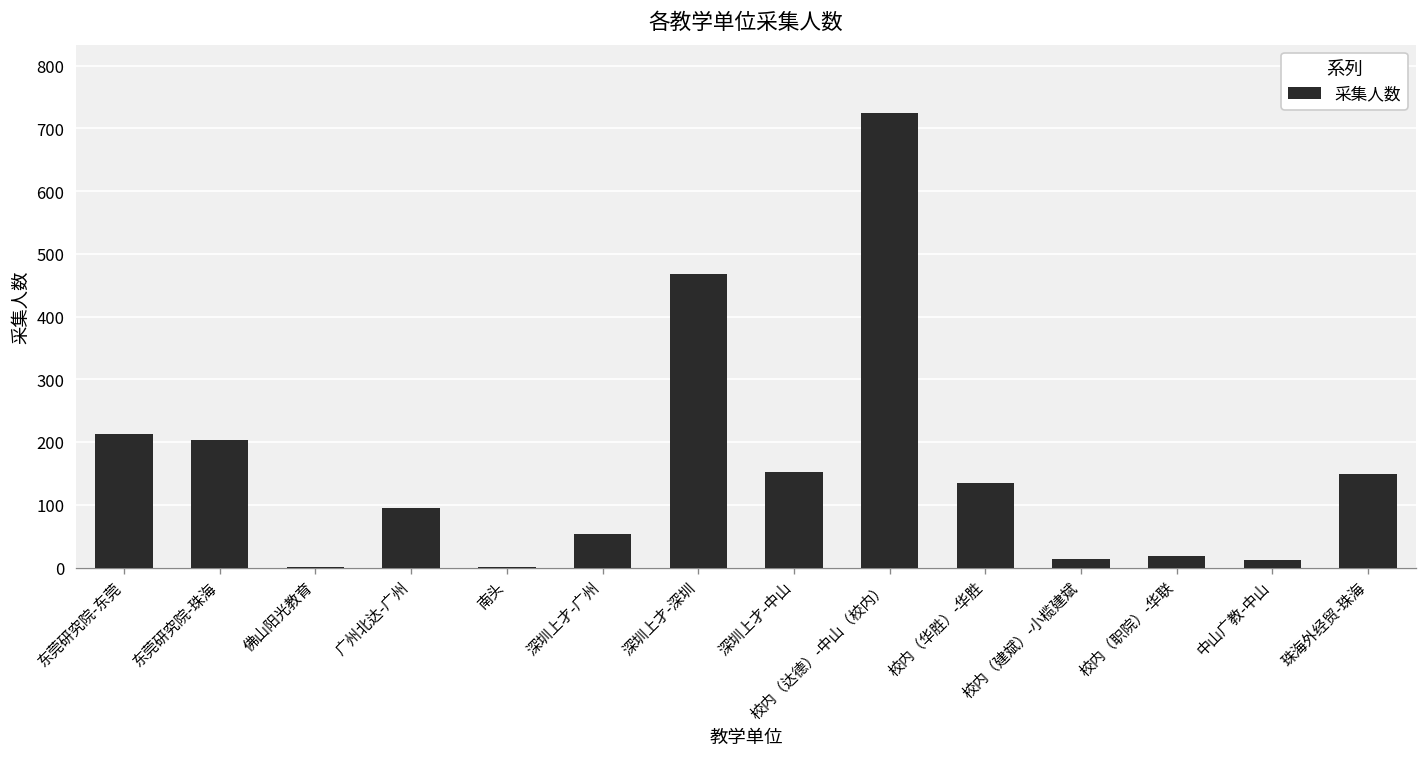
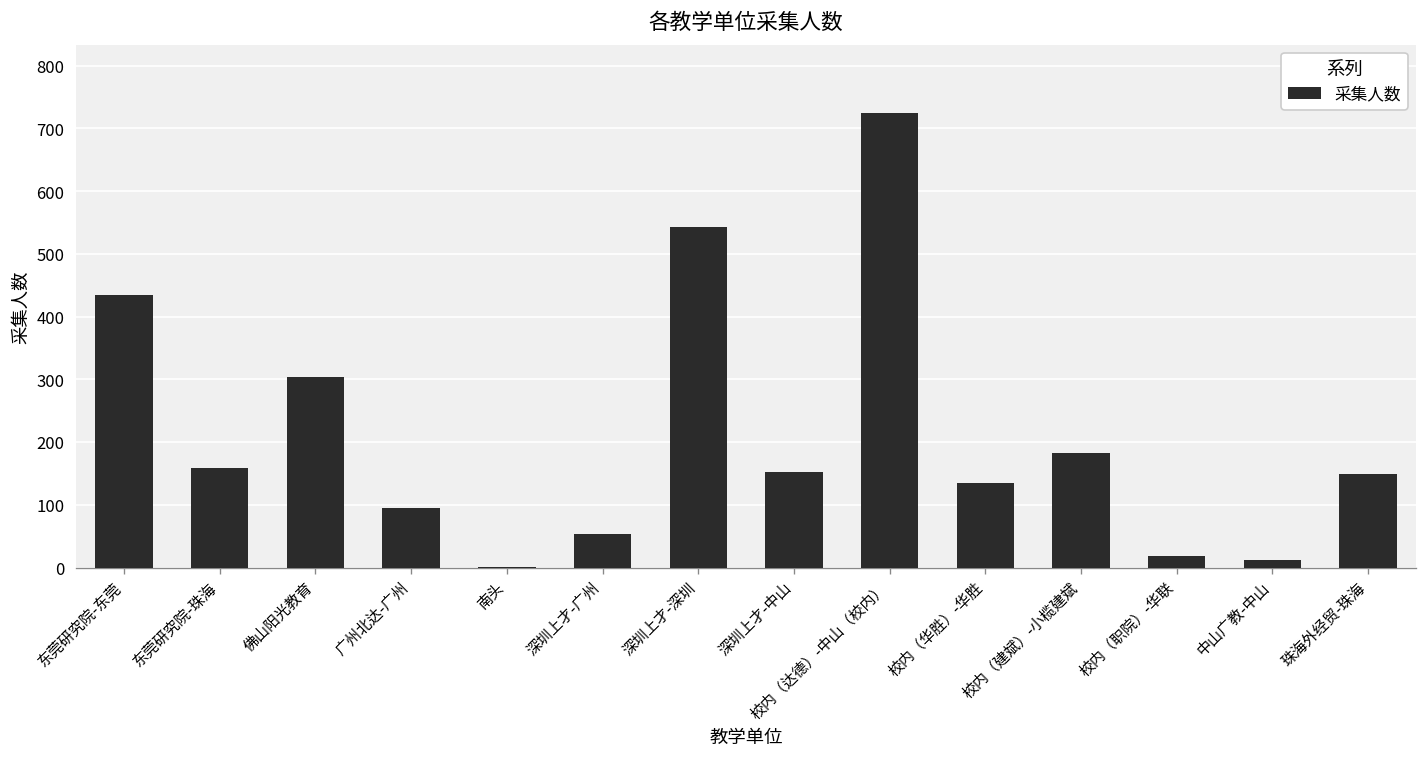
东莞研究院-东莞: 210 -> 430
东莞研究院-珠海: 200 -> 160
佛山阳光教育: 0 -> 300
深圳上才-深圳: 470 -> 540
校内（建斌）-小榄建斌: 10 -> 180
